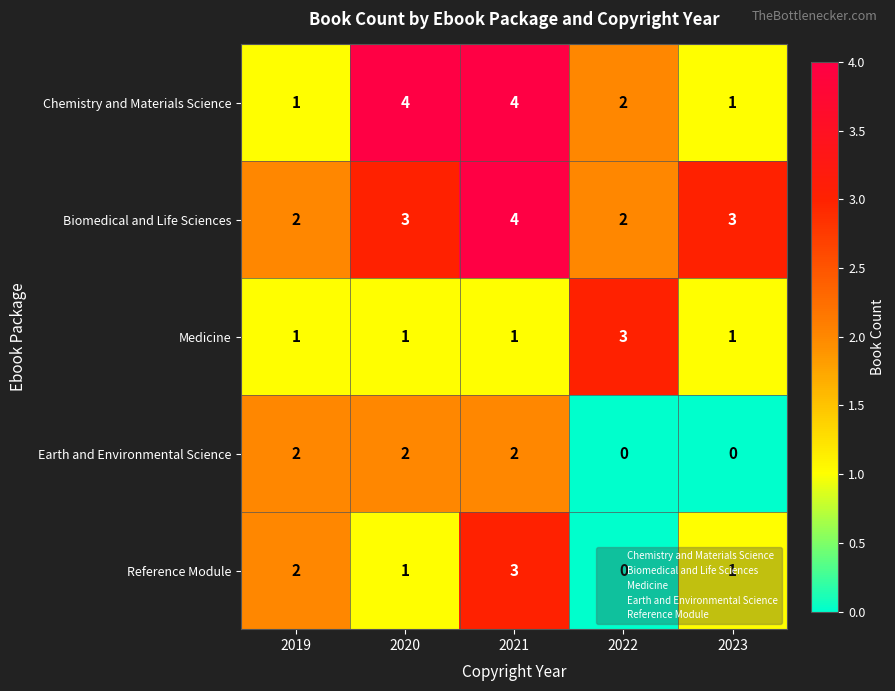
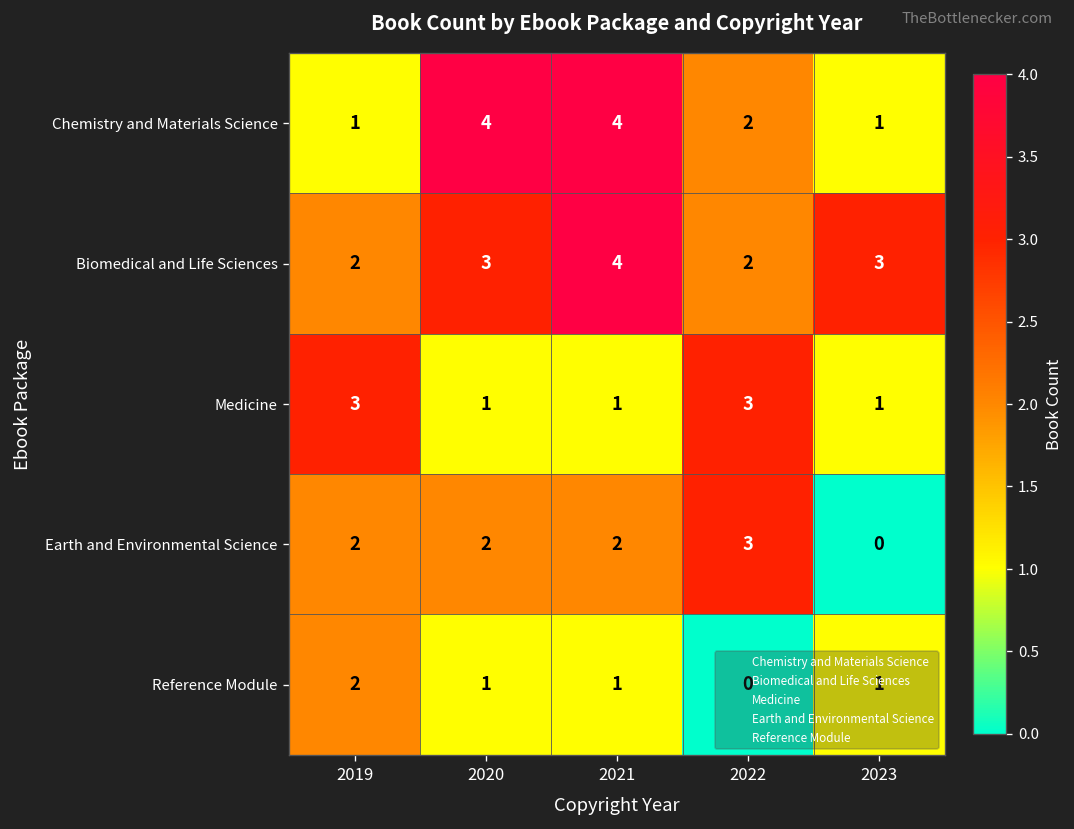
Medicine, 2019: 1 -> 3
Earth and Environmental Science, 2022: 0 -> 3
Reference Module, 2021: 3 -> 1
